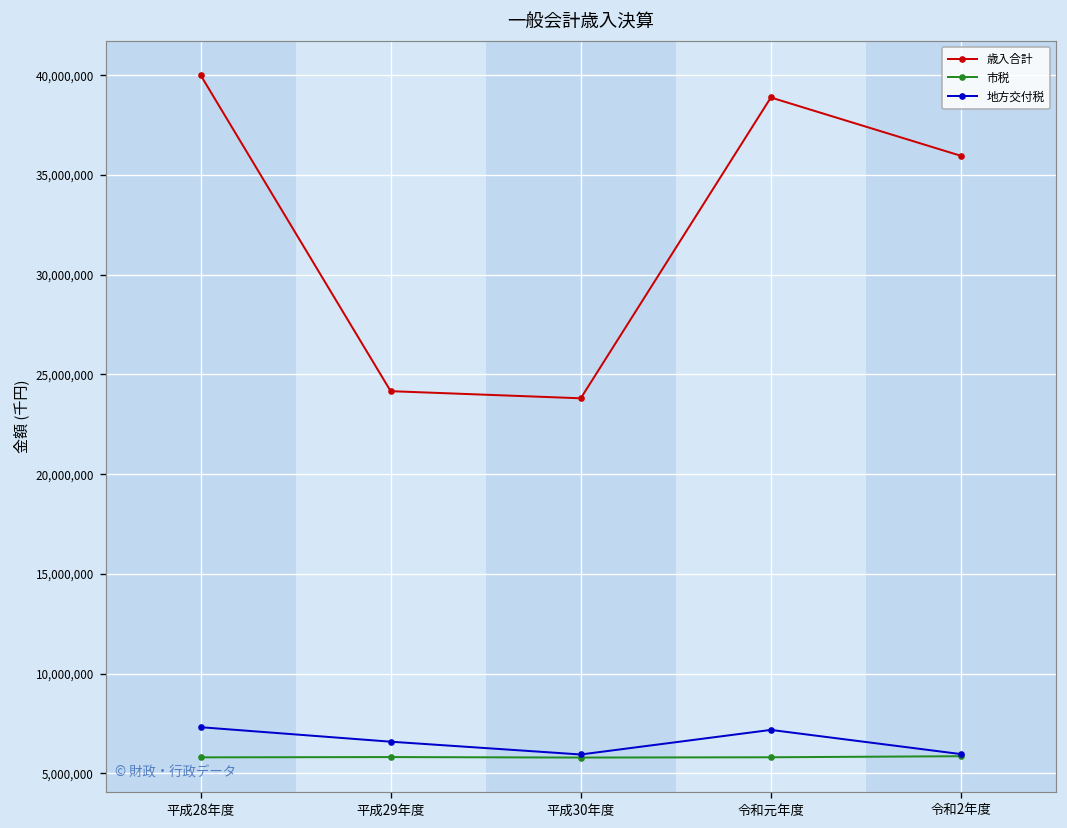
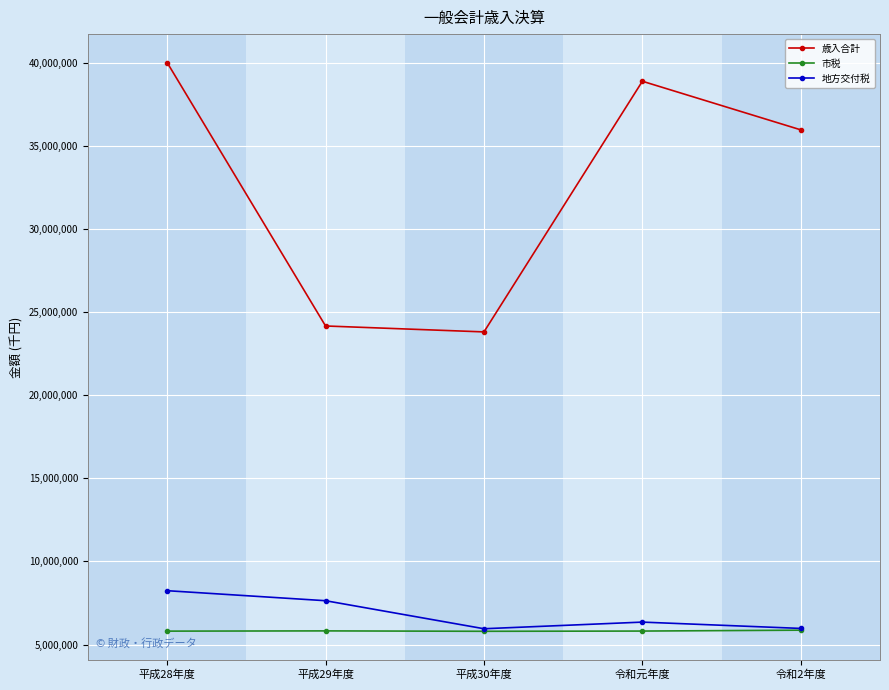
地方交付税, 平成28年度: 7,300,000 -> 8,200,000
地方交付税, 平成29年度: 6,600,000 -> 7,600,000
地方交付税, 令和元年度: 7,200,000 -> 6,400,000
